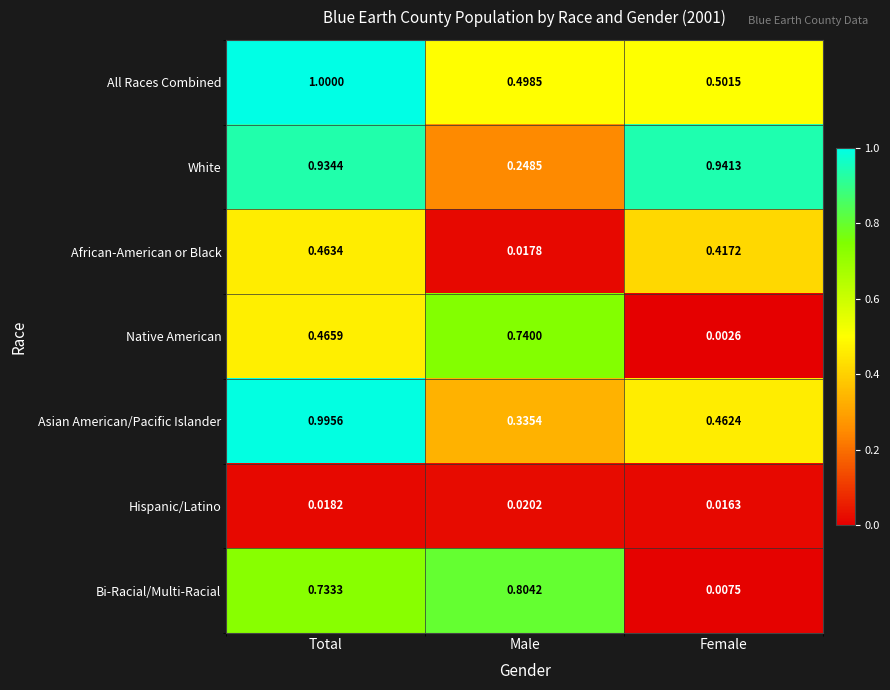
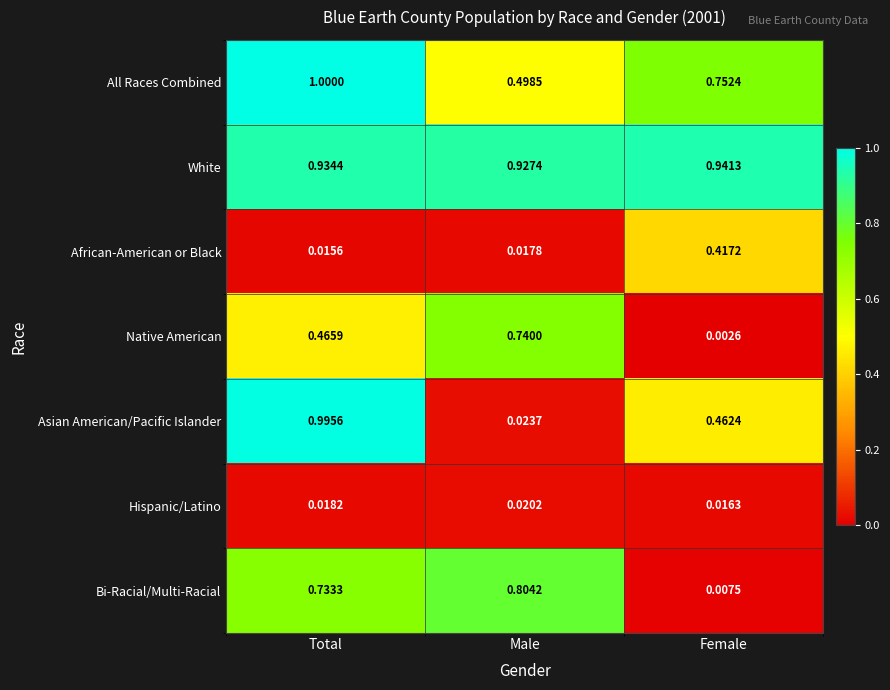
All Races Combined, Female: 0.5015 -> 0.7524
White, Male: 0.2485 -> 0.9274
African-American or Black, Total: 0.4634 -> 0.0156
Asian American/Pacific Islander, Male: 0.3354 -> 0.0237
